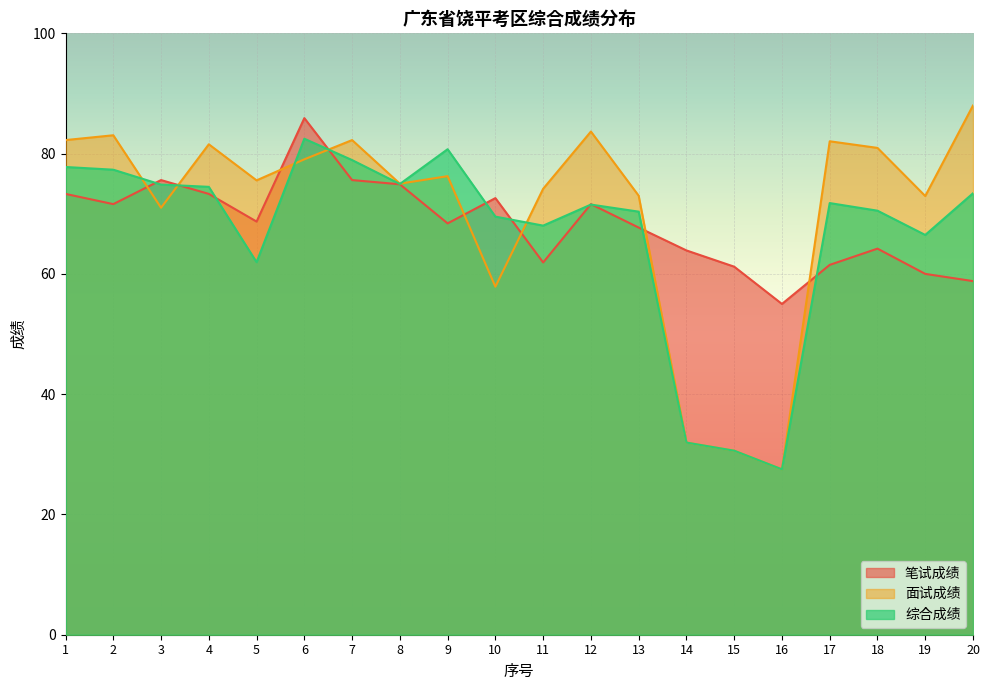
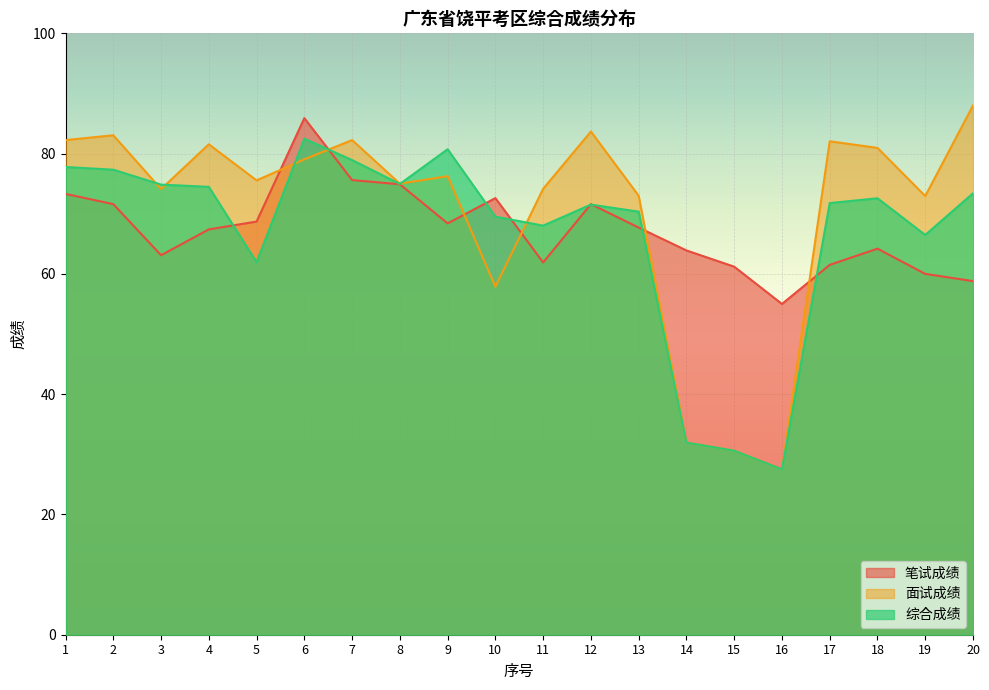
笔试成绩, 3: 76 -> 63
面试成绩, 3: 71 -> 74
笔试成绩, 4: 73 -> 67
综合成绩, 18: 71 -> 73
